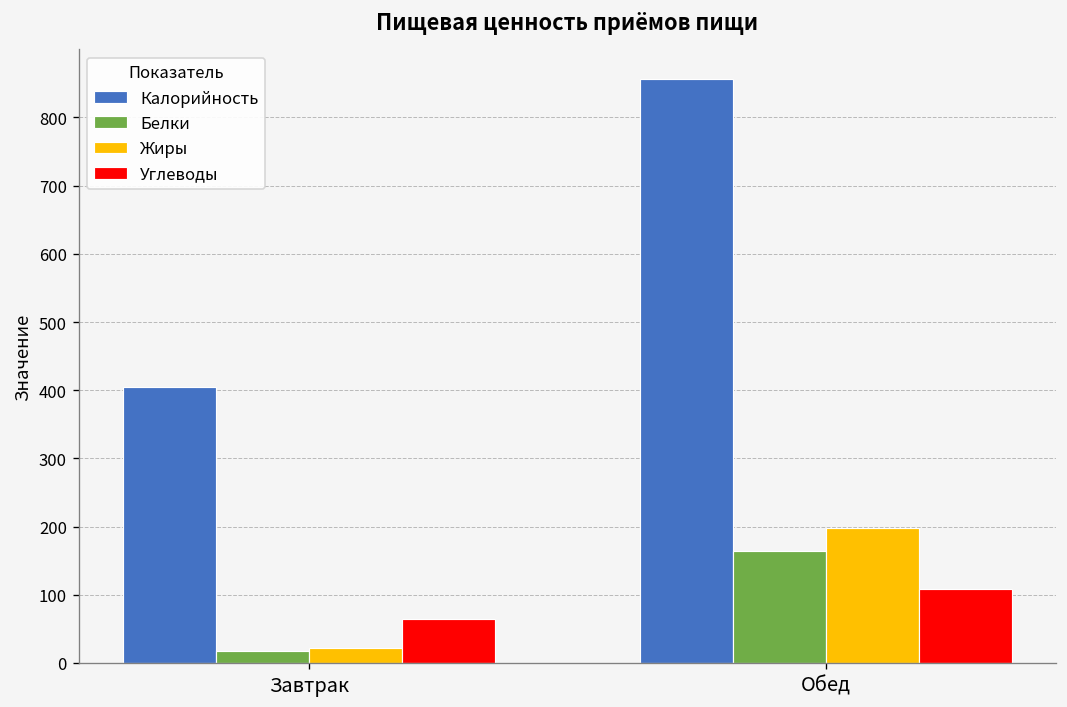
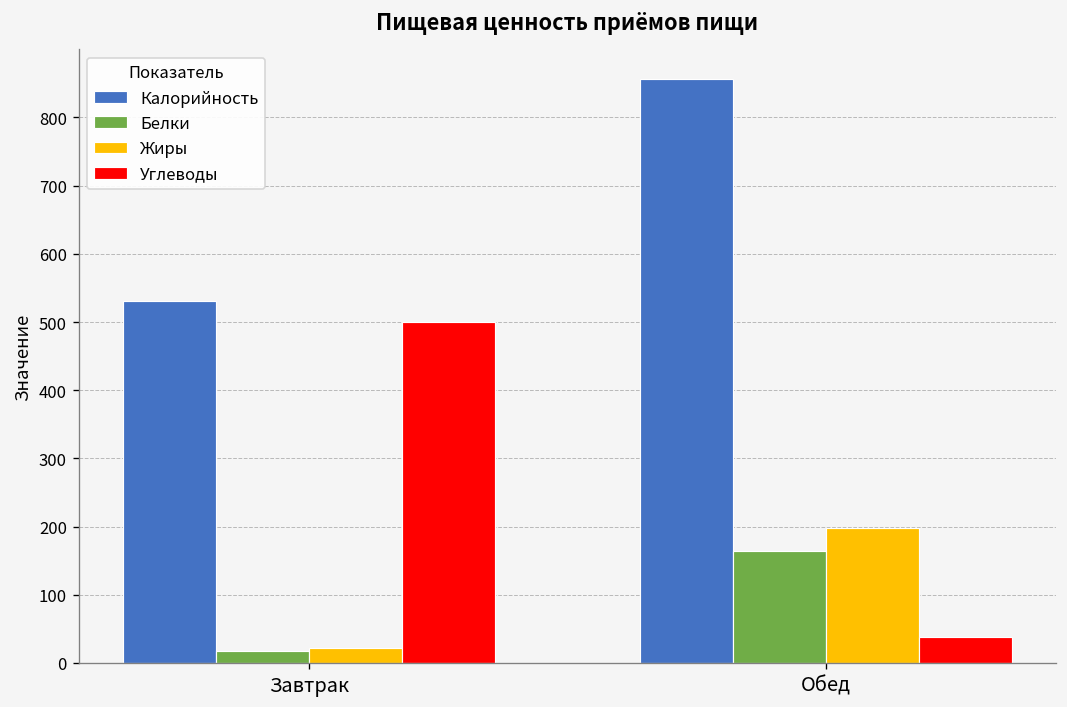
Калорийность, Завтрак: 410 -> 530
Углеводы, Завтрак: 60 -> 500
Углеводы, Обед: 110 -> 40
